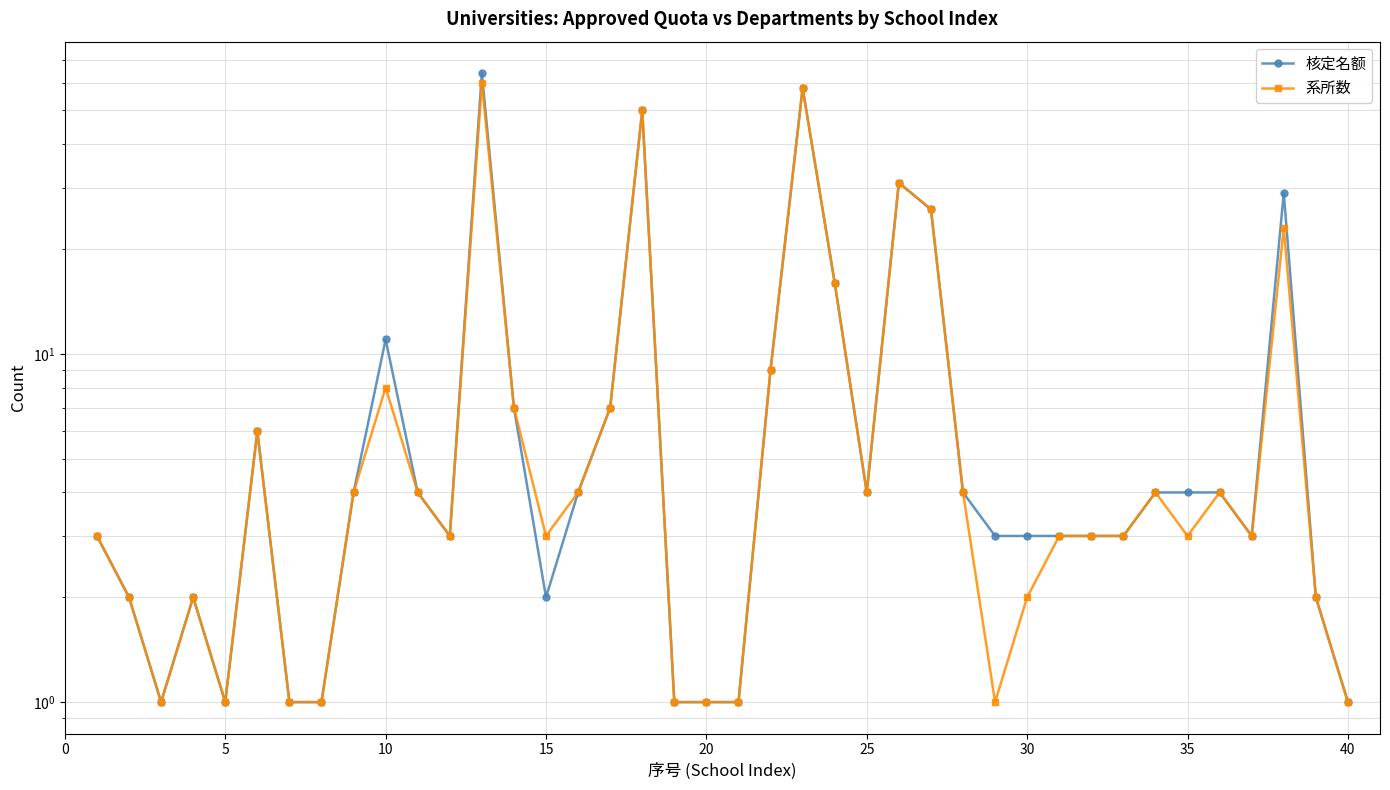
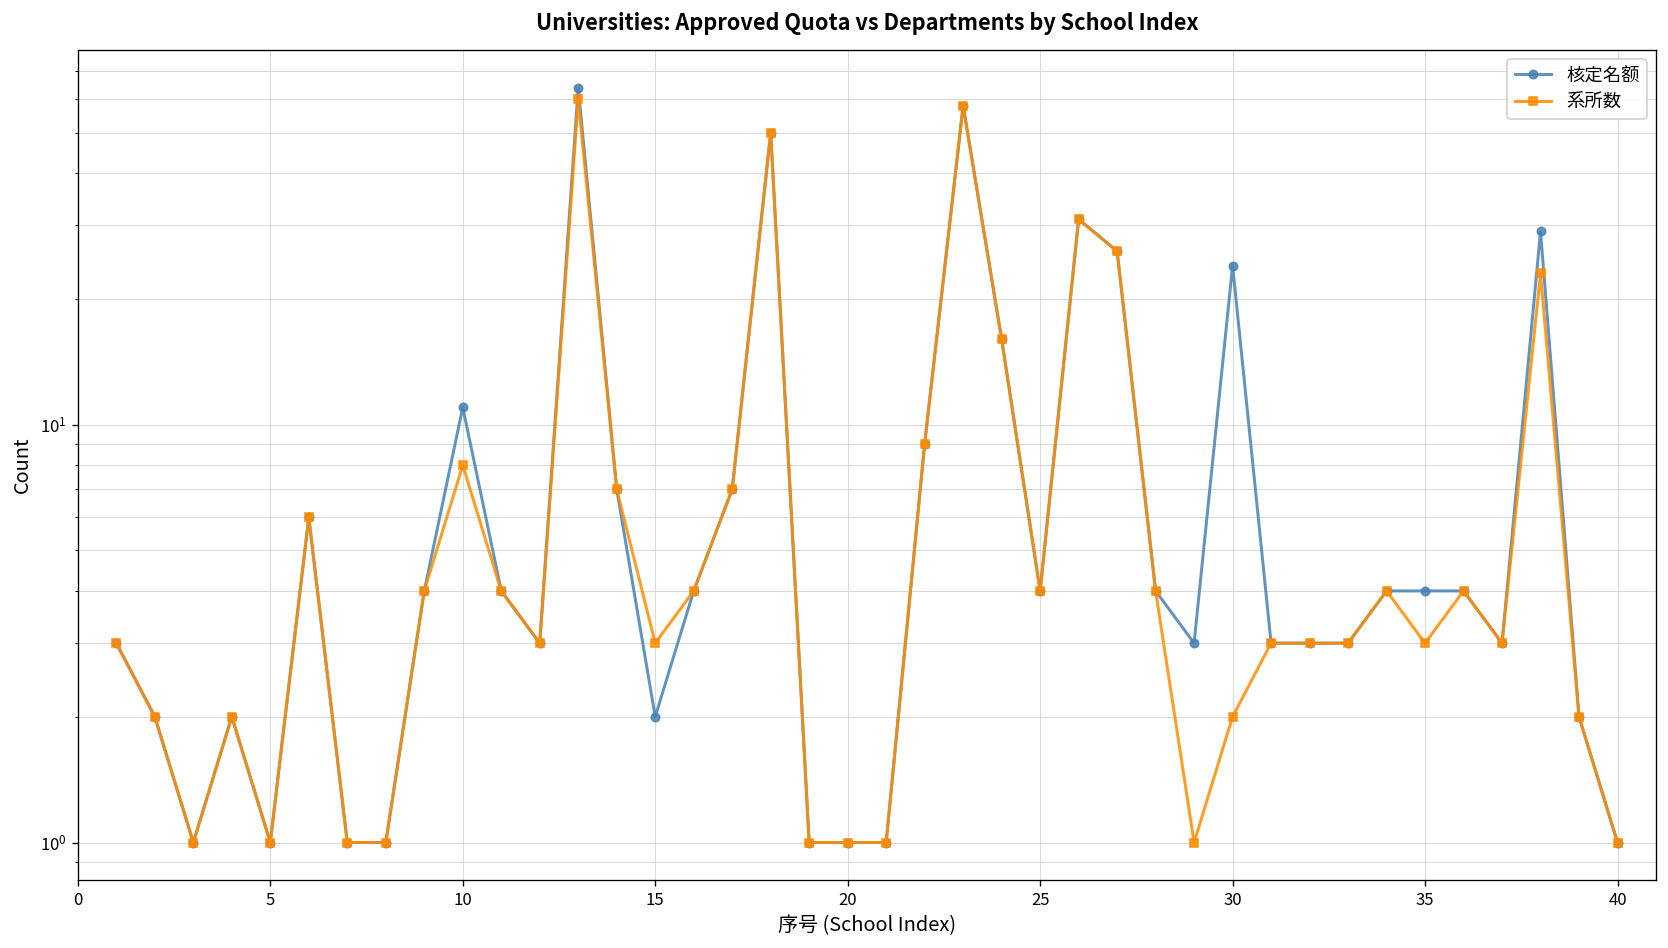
核定名额, 30: 3 -> 24
